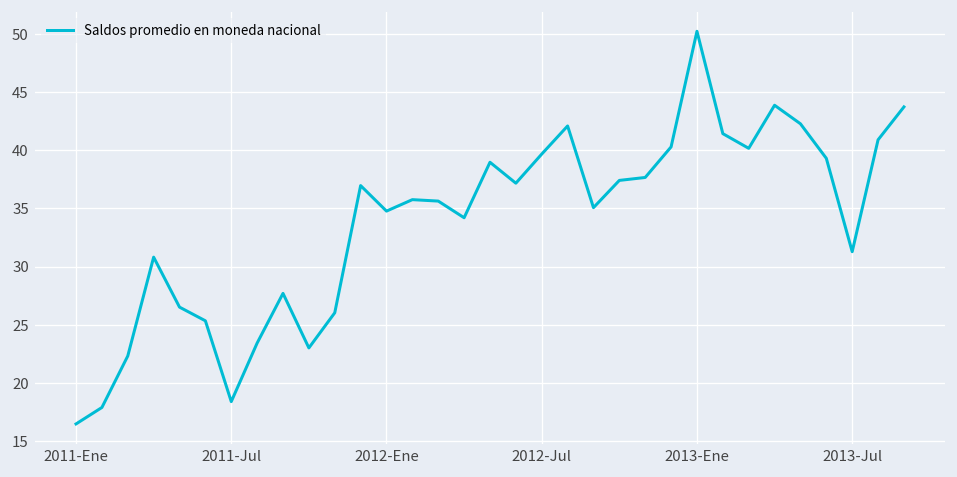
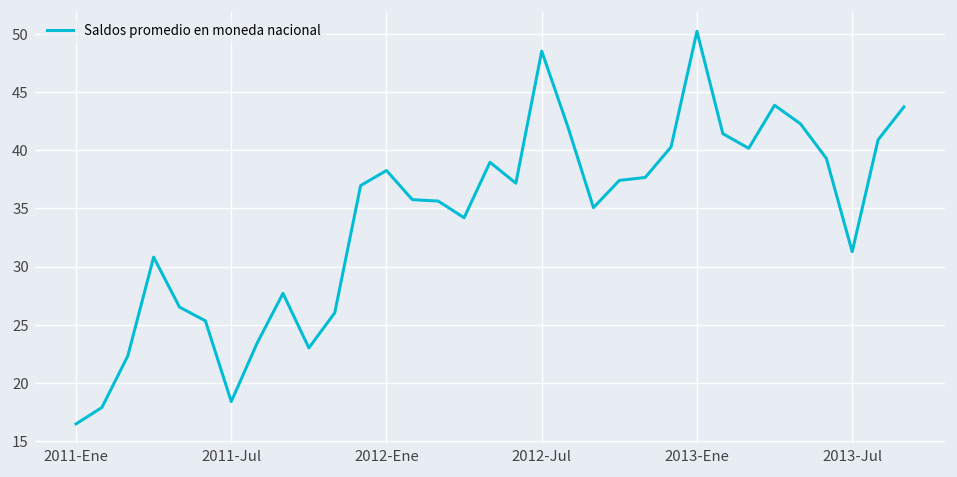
2012-Ene: 35 -> 38
2012-Jul: 40 -> 49
